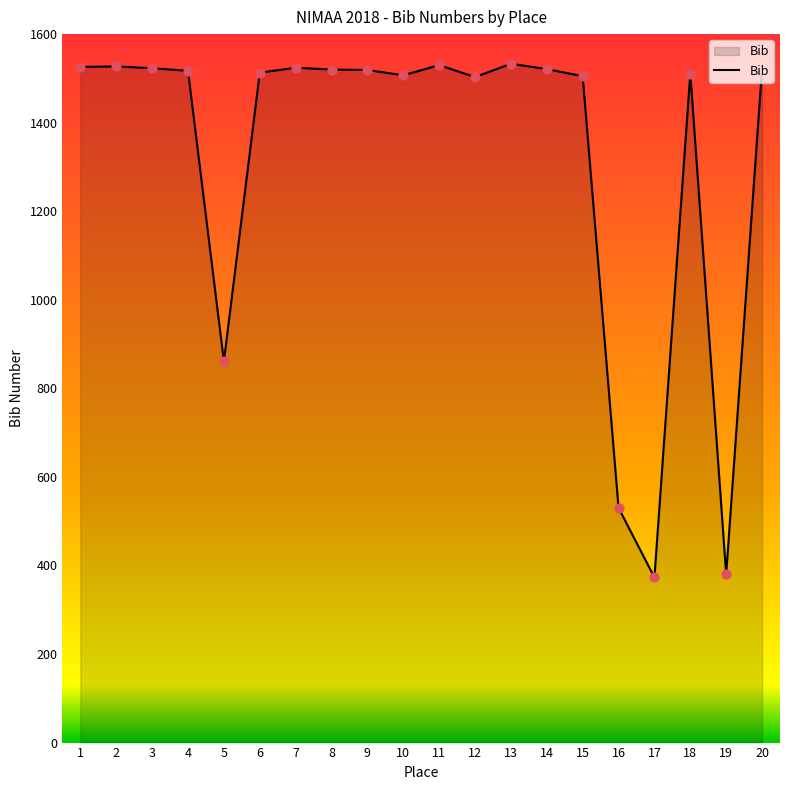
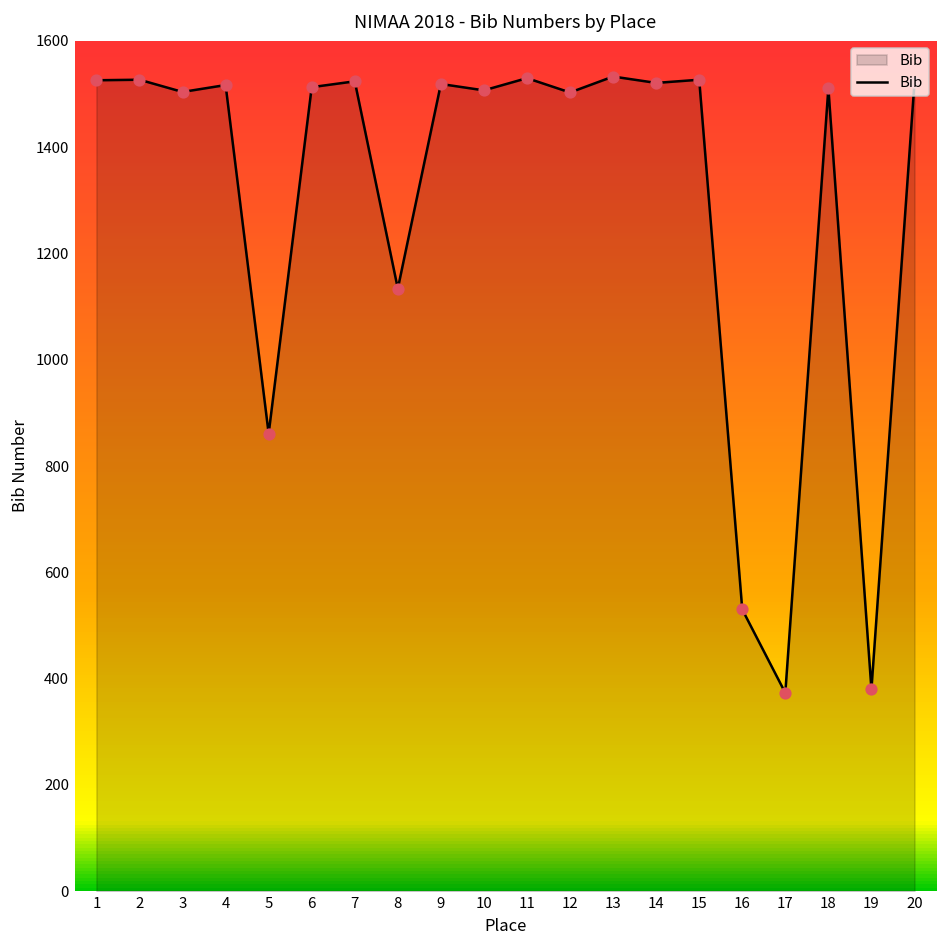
3: 1520 -> 1500
8: 1520 -> 1130
15: 1510 -> 1530
